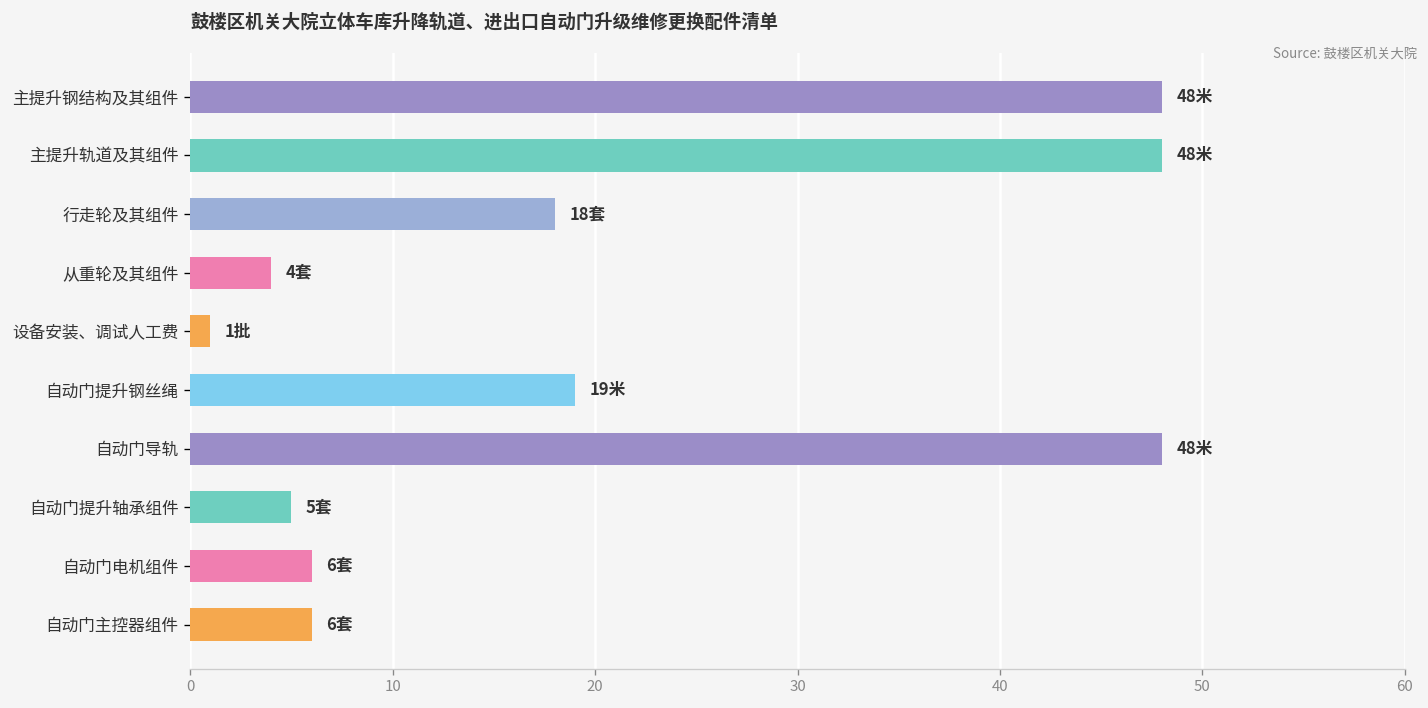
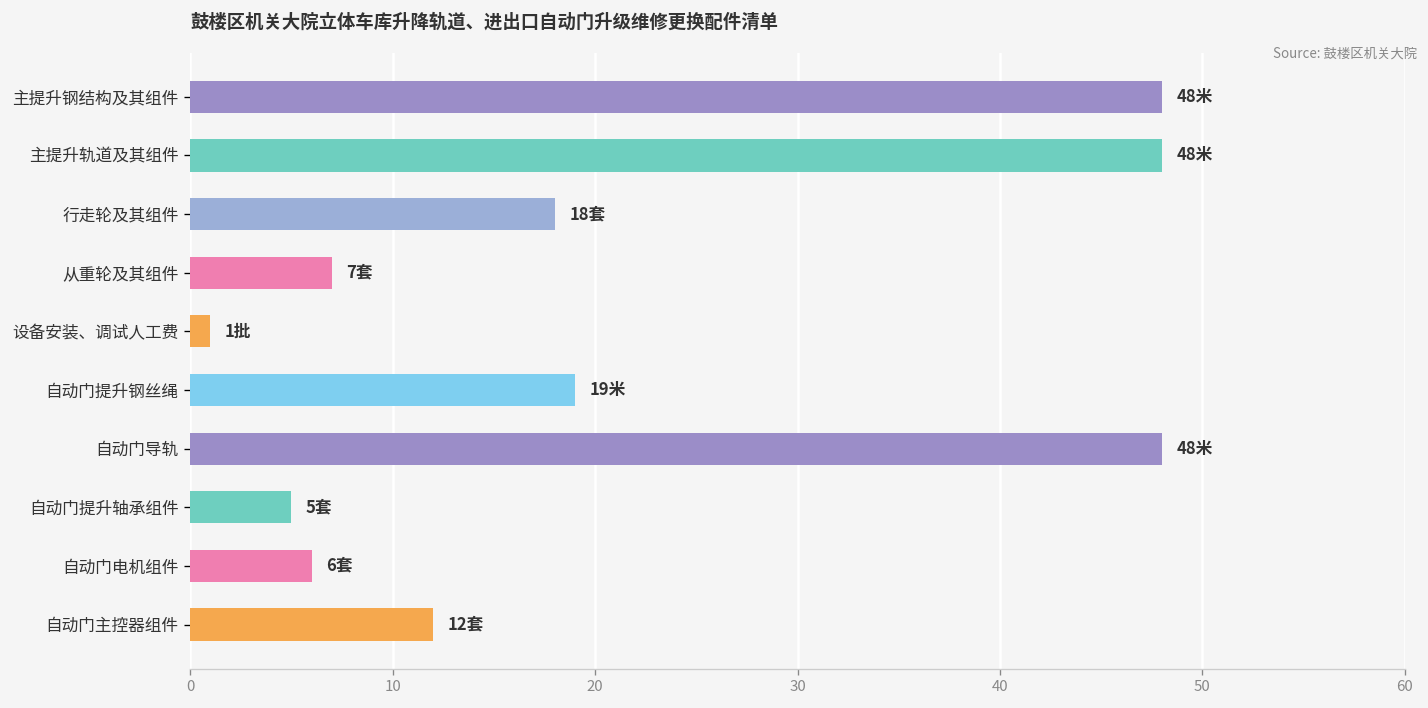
从重轮及其组件: 4套 -> 7套
自动门主控器组件: 6套 -> 12套
